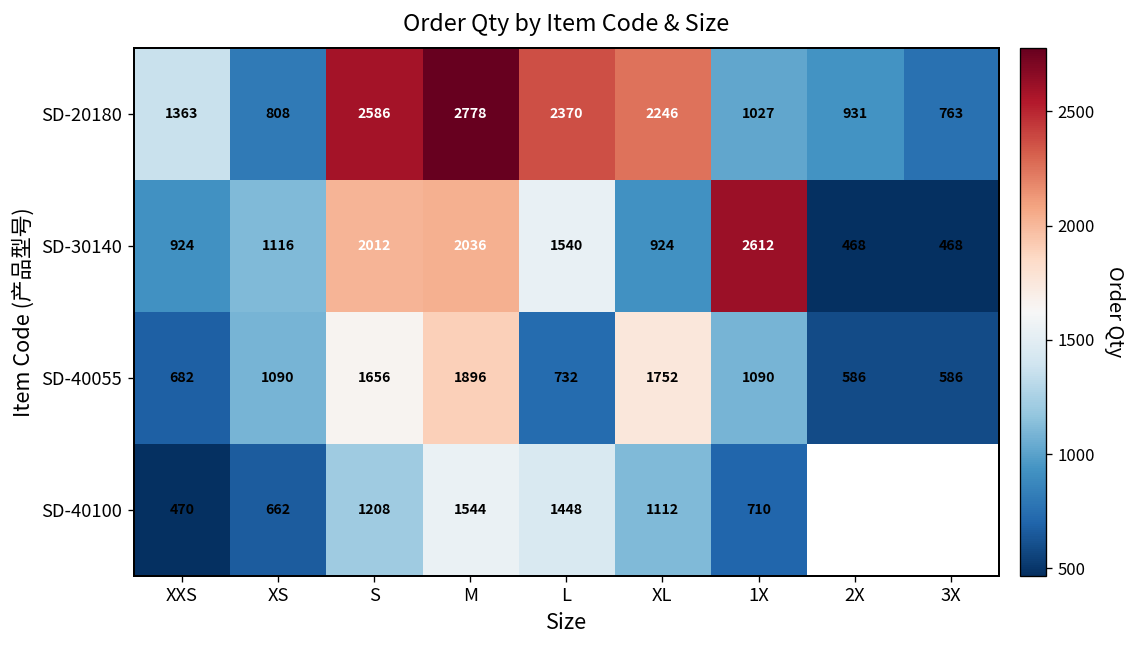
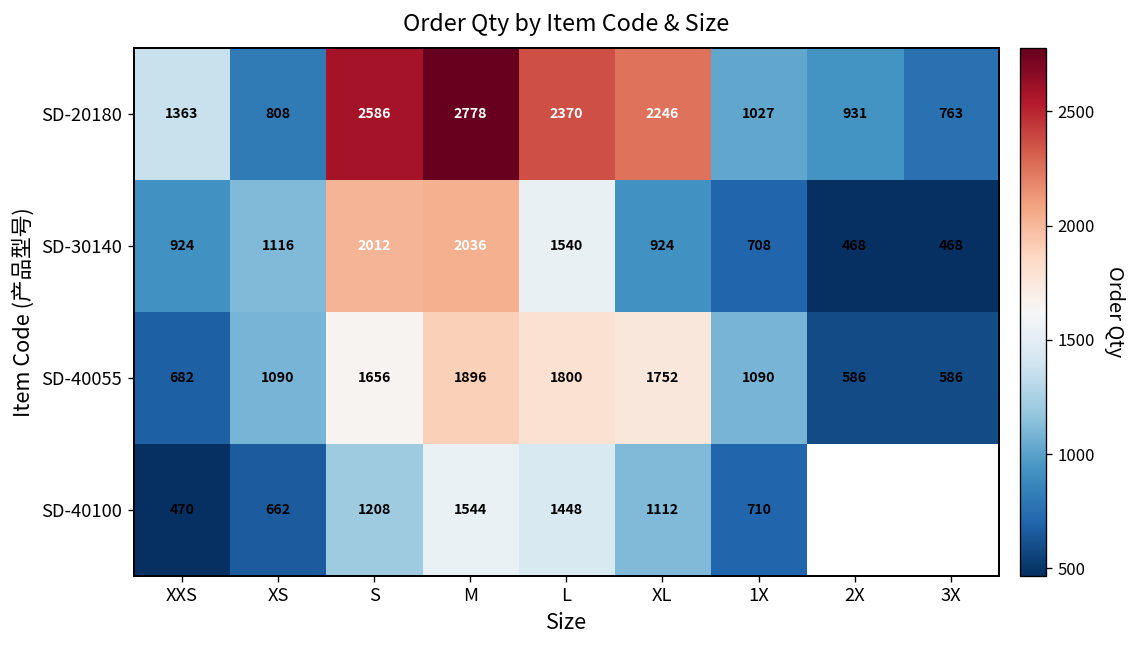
SD-30140, 1X: 2612 -> 708
SD-40055, L: 732 -> 1800
